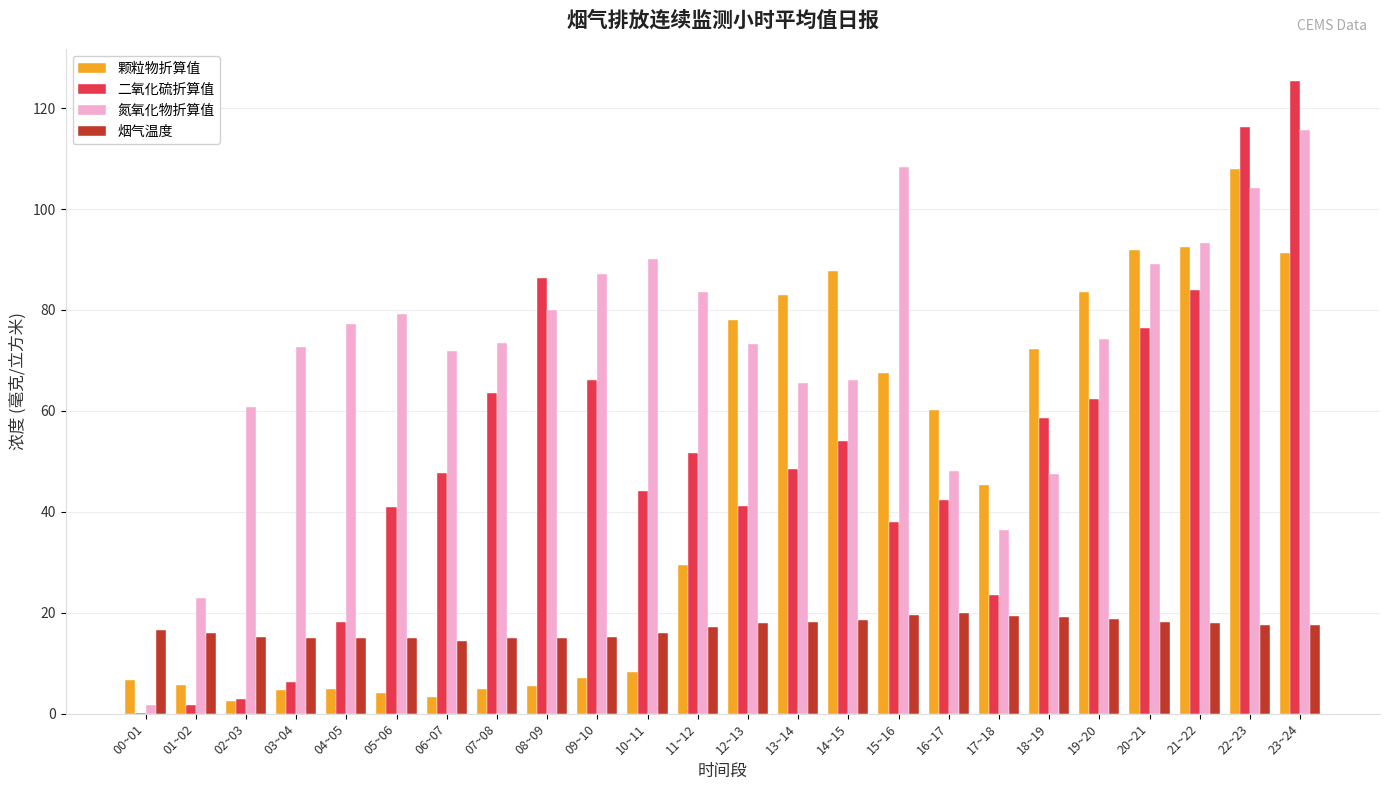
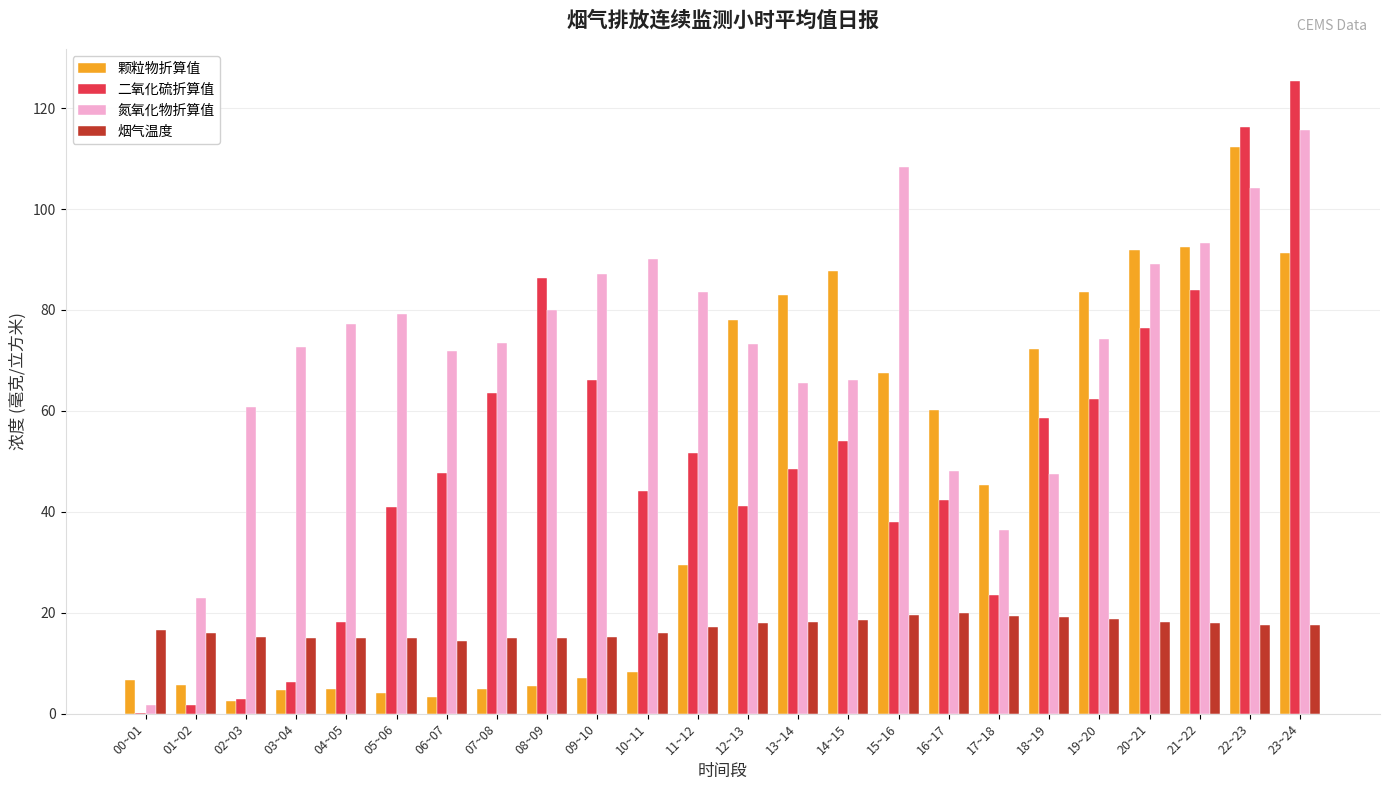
颗粒物折算值, 22~23: 108 -> 112
